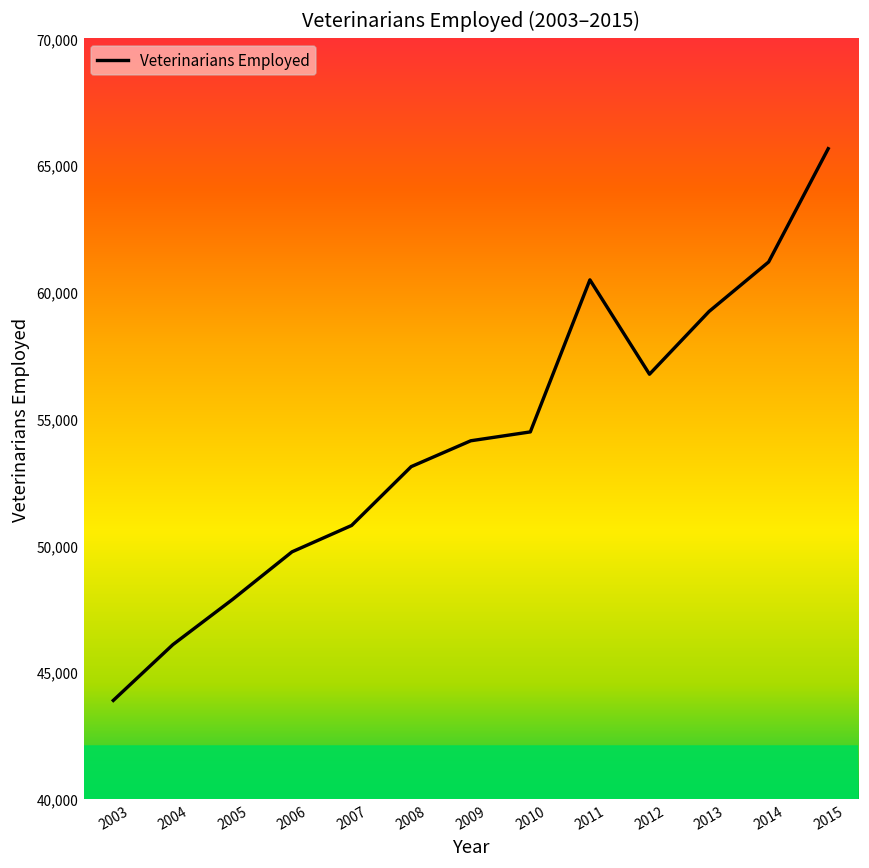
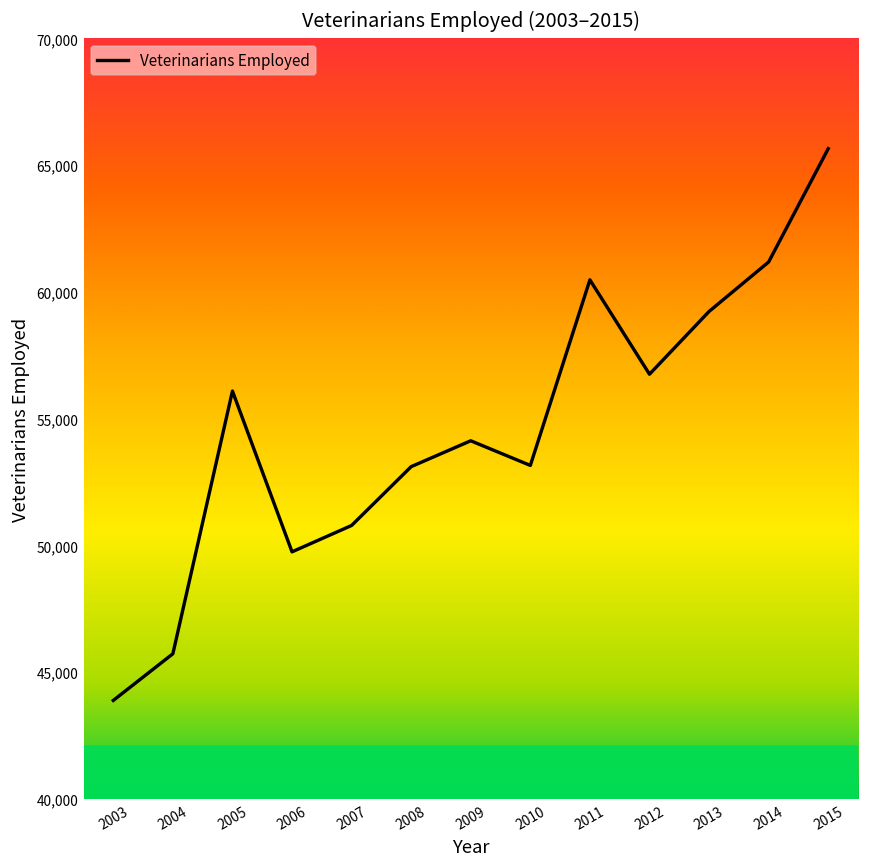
2004: 46,100 -> 45,700
2005: 47,900 -> 56,100
2010: 54,500 -> 53,200
